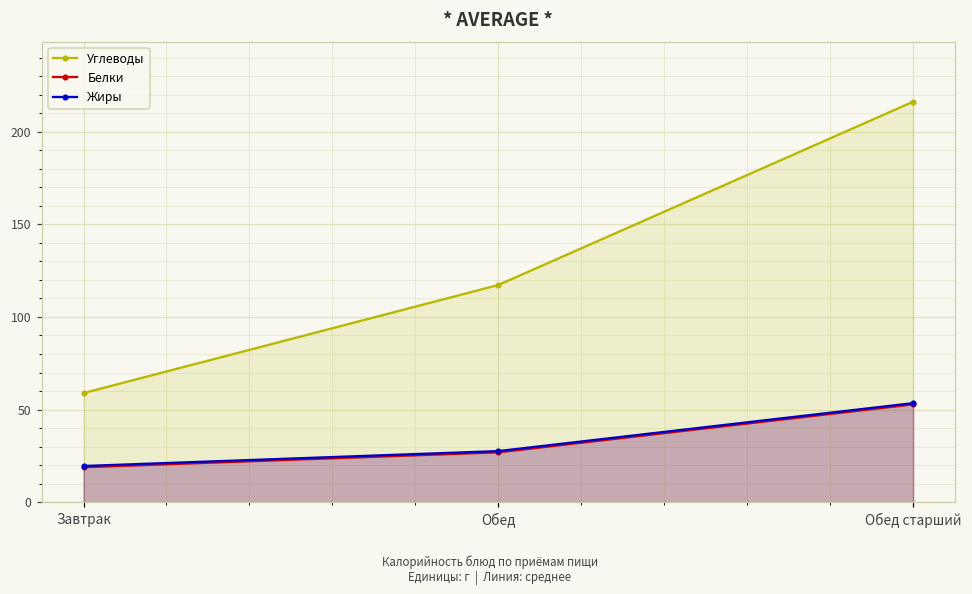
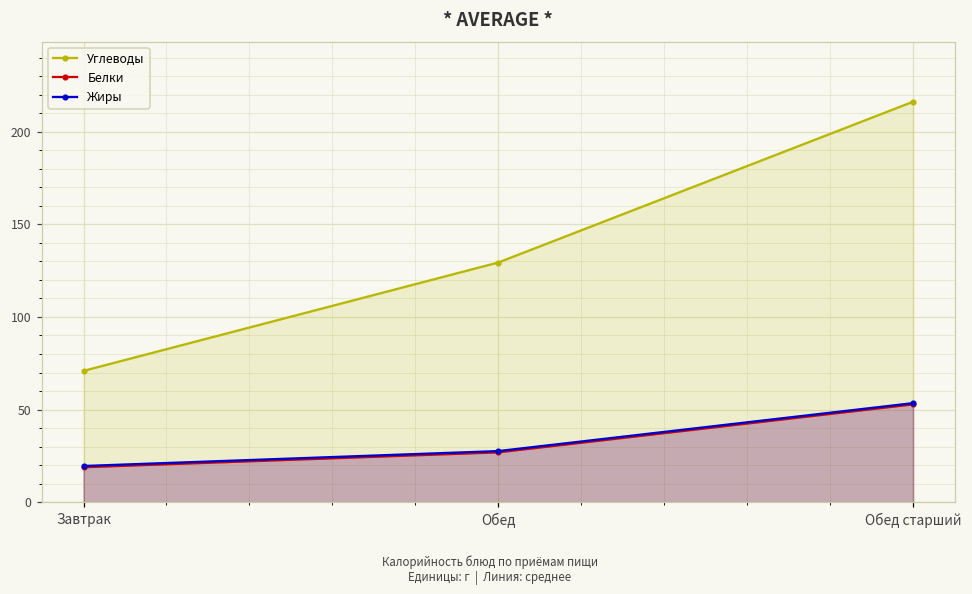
Углеводы, Завтрак: 59 -> 71
Углеводы, Обед: 117 -> 129
